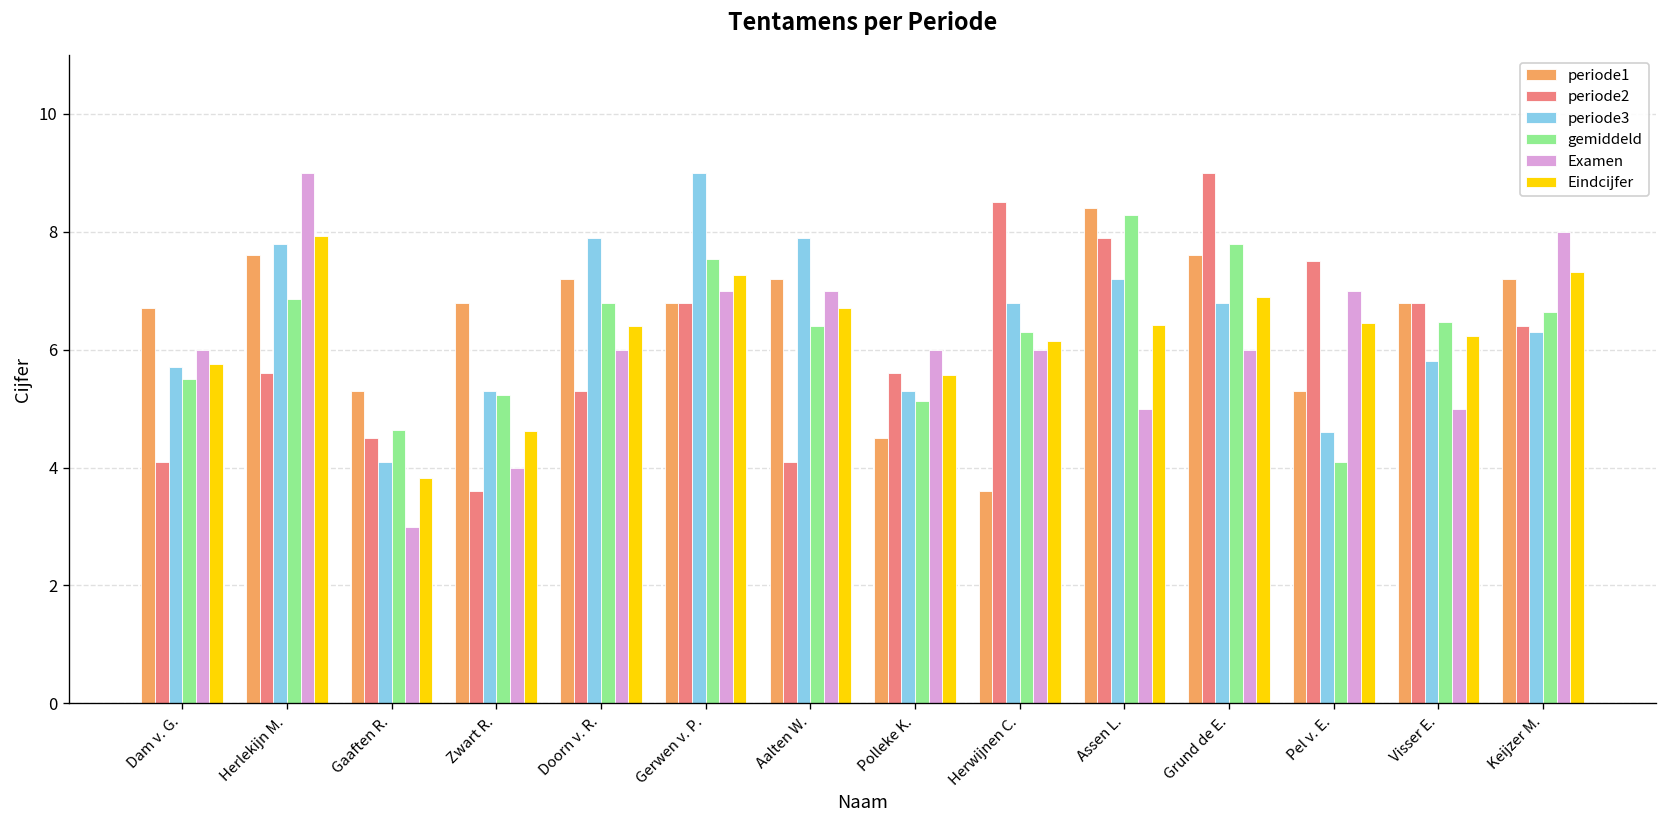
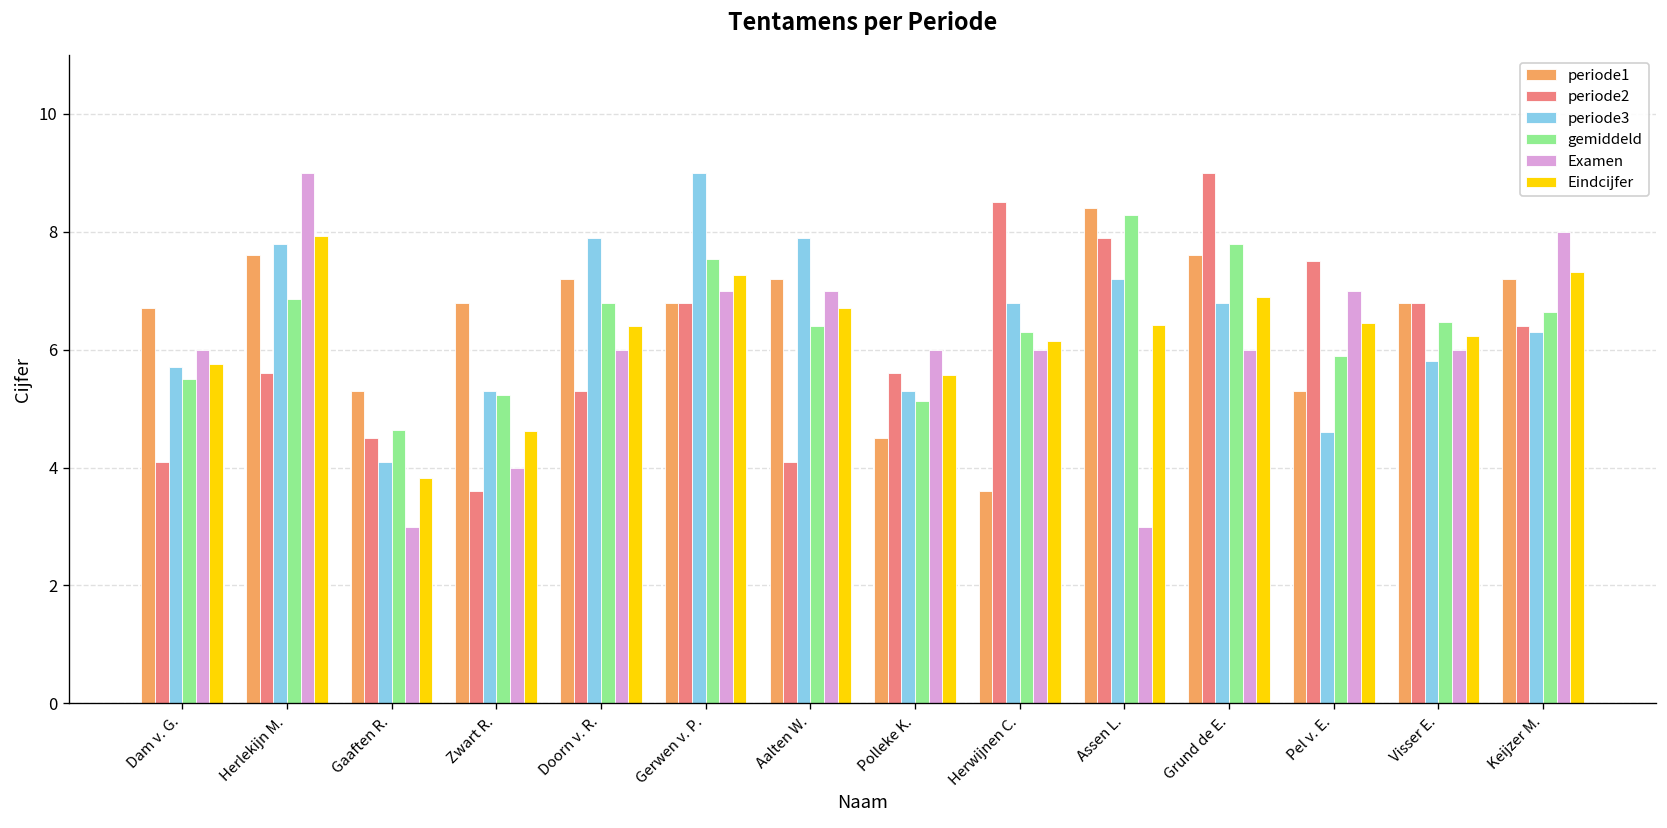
Examen, Assen L.: 5 -> 3
gemiddeld, Pel v. E.: 4.1 -> 5.9
Examen, Visser E.: 5 -> 6
